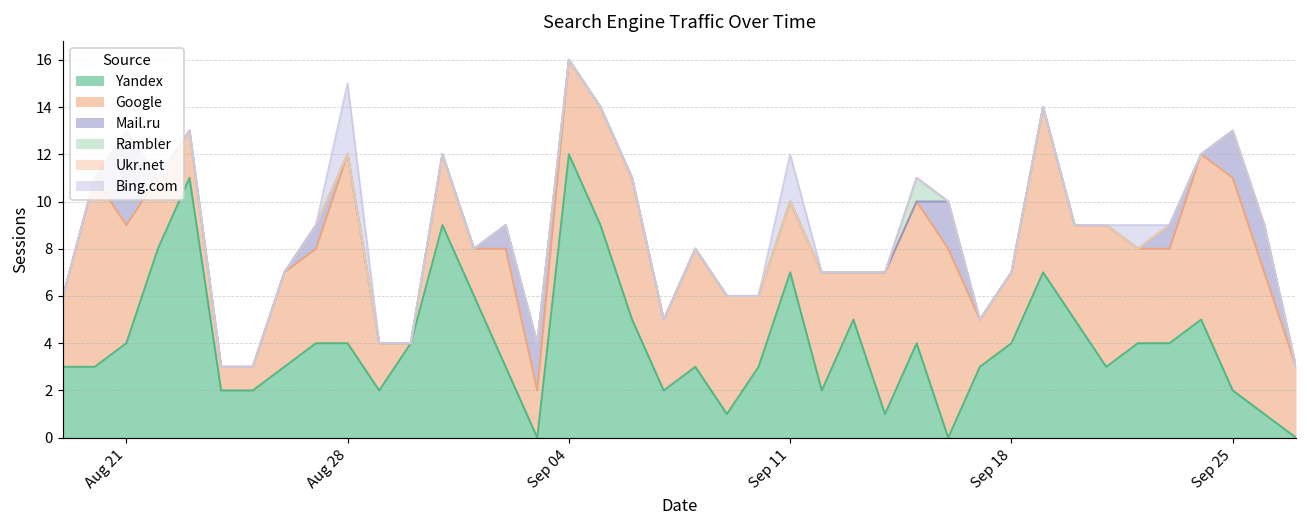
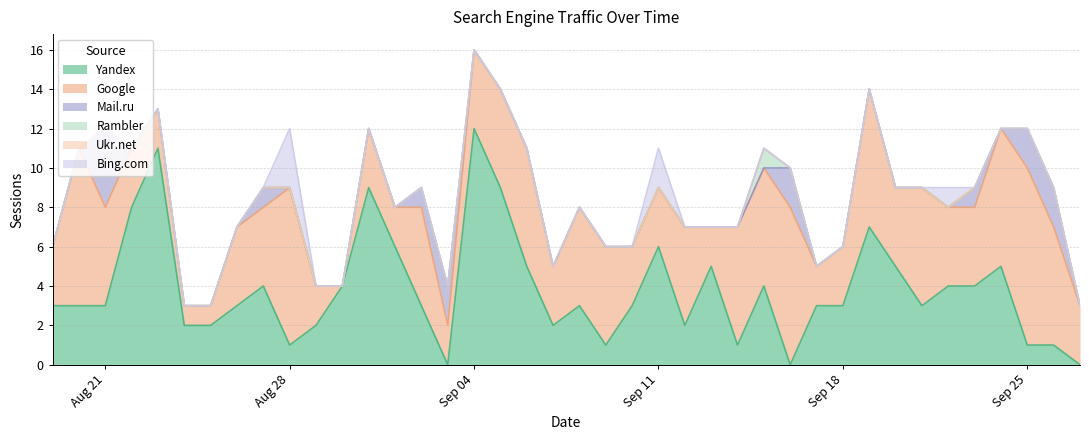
Yandex, Aug 21: 4 -> 3
Yandex, Aug 28: 4 -> 1
Yandex, Sep 11: 7 -> 6
Yandex, Sep 18: 4 -> 3
Yandex, Sep 25: 2 -> 1
